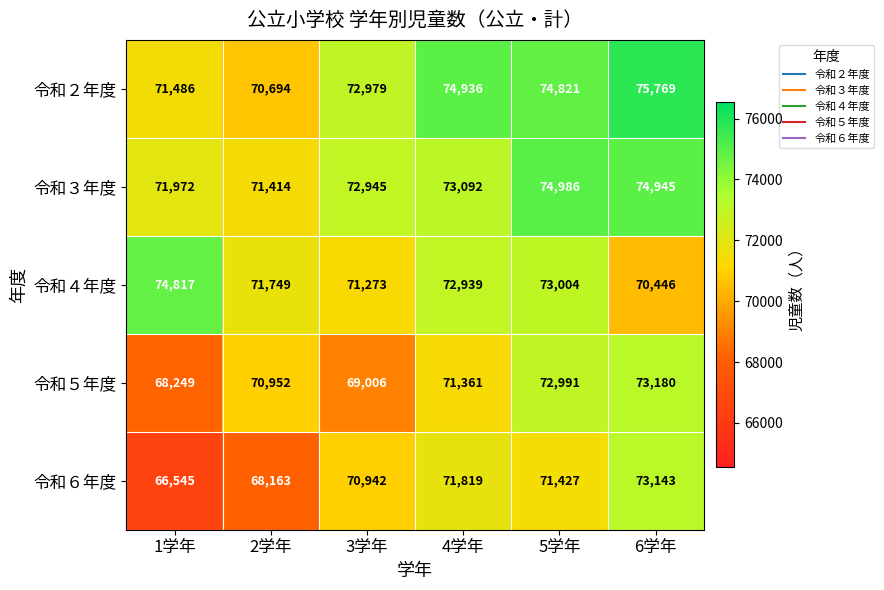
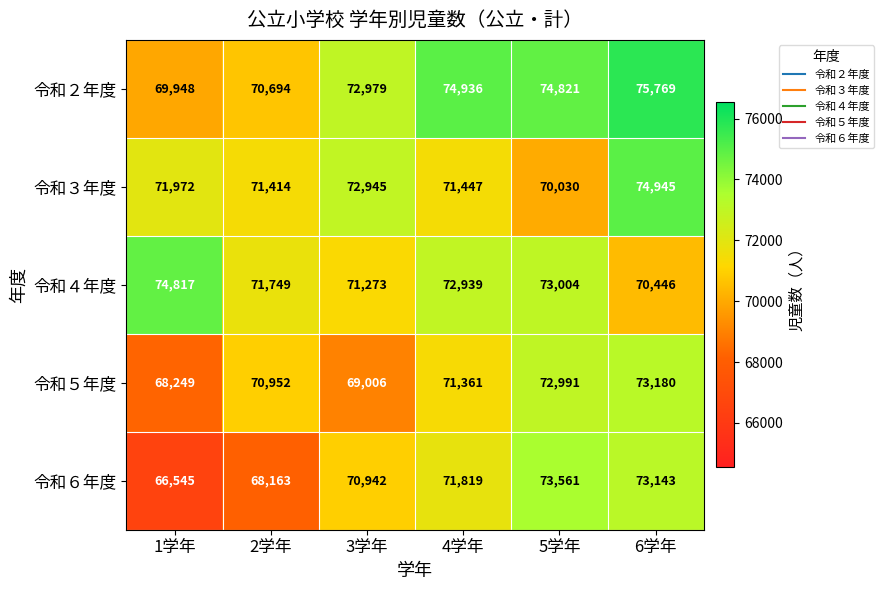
令和２年度, 1学年: 71,486 -> 69,948
令和３年度, 4学年: 73,092 -> 71,447
令和３年度, 5学年: 74,986 -> 70,030
令和６年度, 5学年: 71,427 -> 73,561
